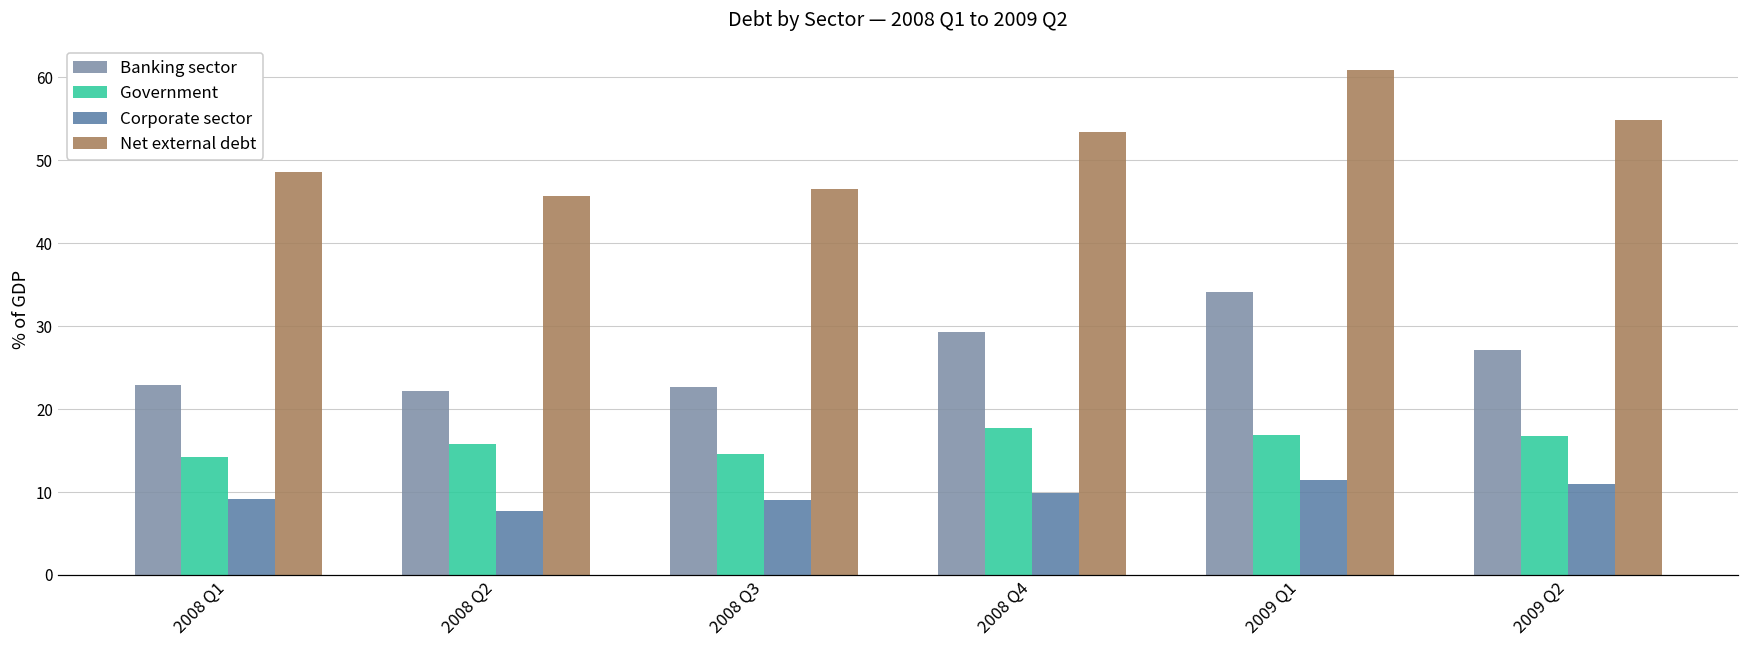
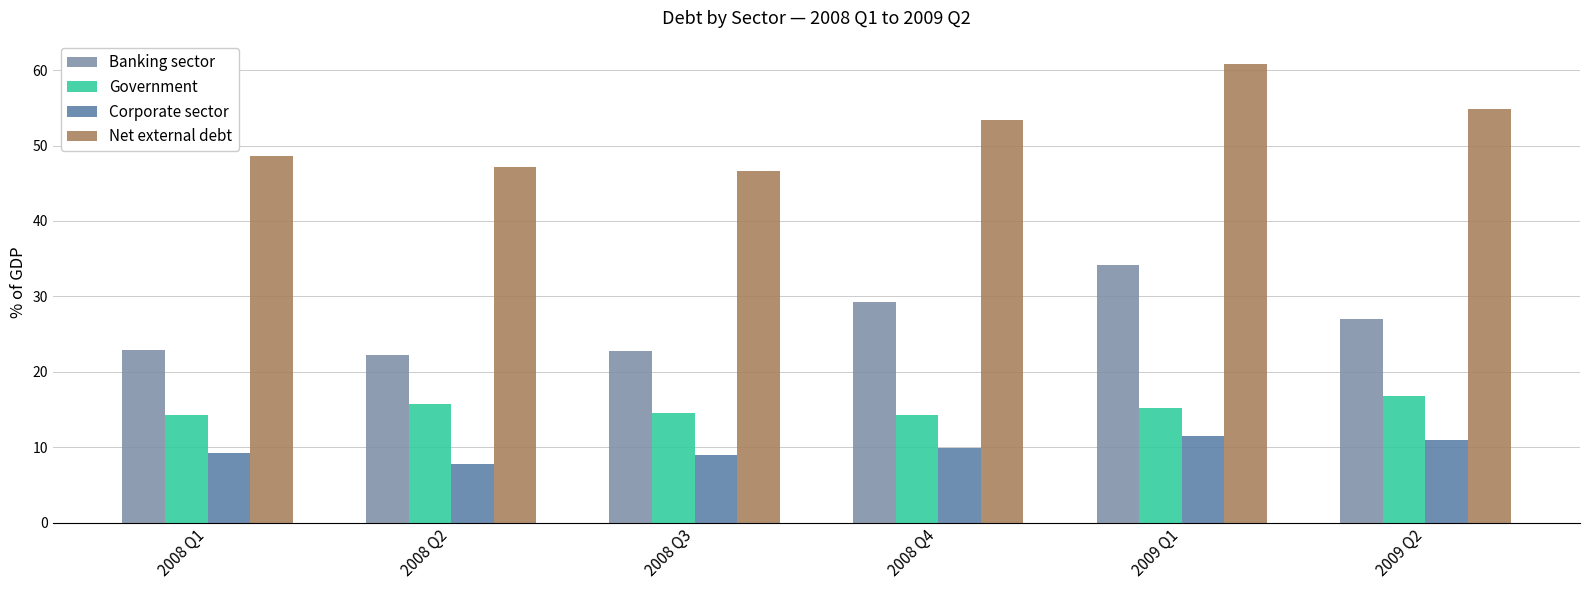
Net external debt, 2008 Q2: 46 -> 47
Government, 2008 Q4: 18 -> 14
Government, 2009 Q1: 17 -> 15
